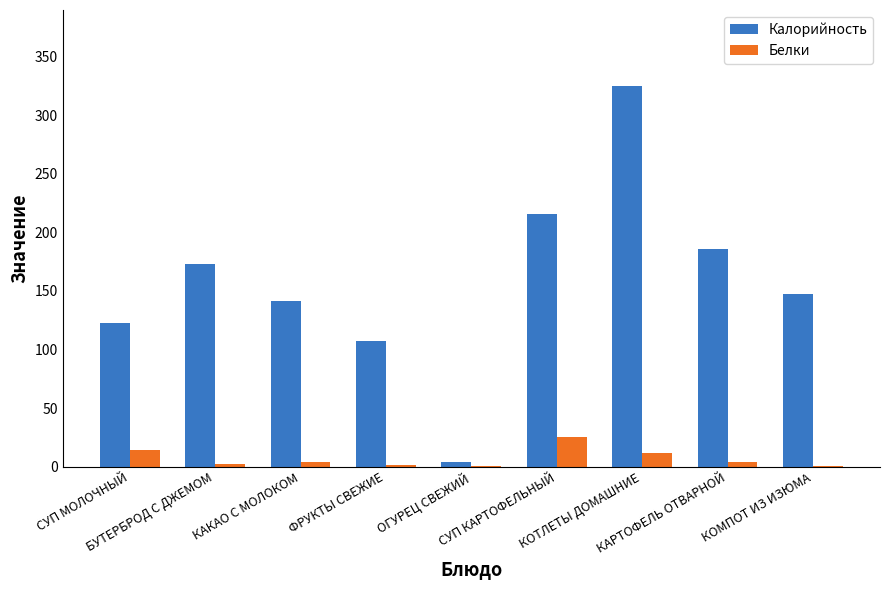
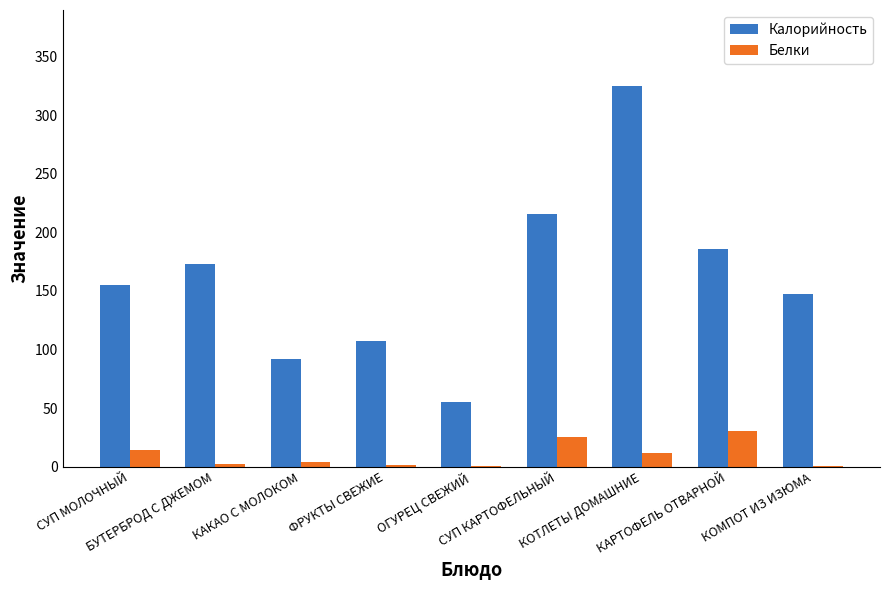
Калорийность, СУП МОЛОЧНЫЙ: 123 -> 155
Калорийность, КАКАО С МОЛОКОМ: 141 -> 92
Калорийность, ОГУРЕЦ СВЕЖИЙ: 4 -> 55
Белки, КАРТОФЕЛЬ ОТВАРНОЙ: 4 -> 31
